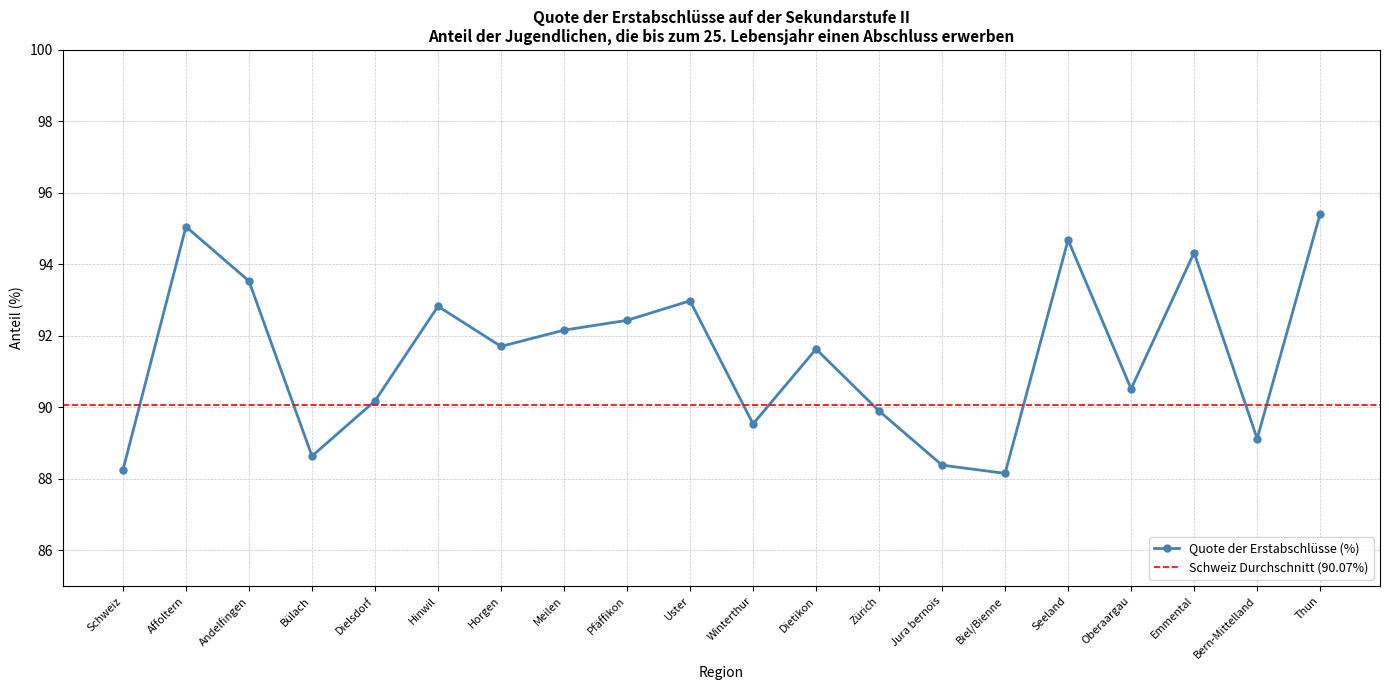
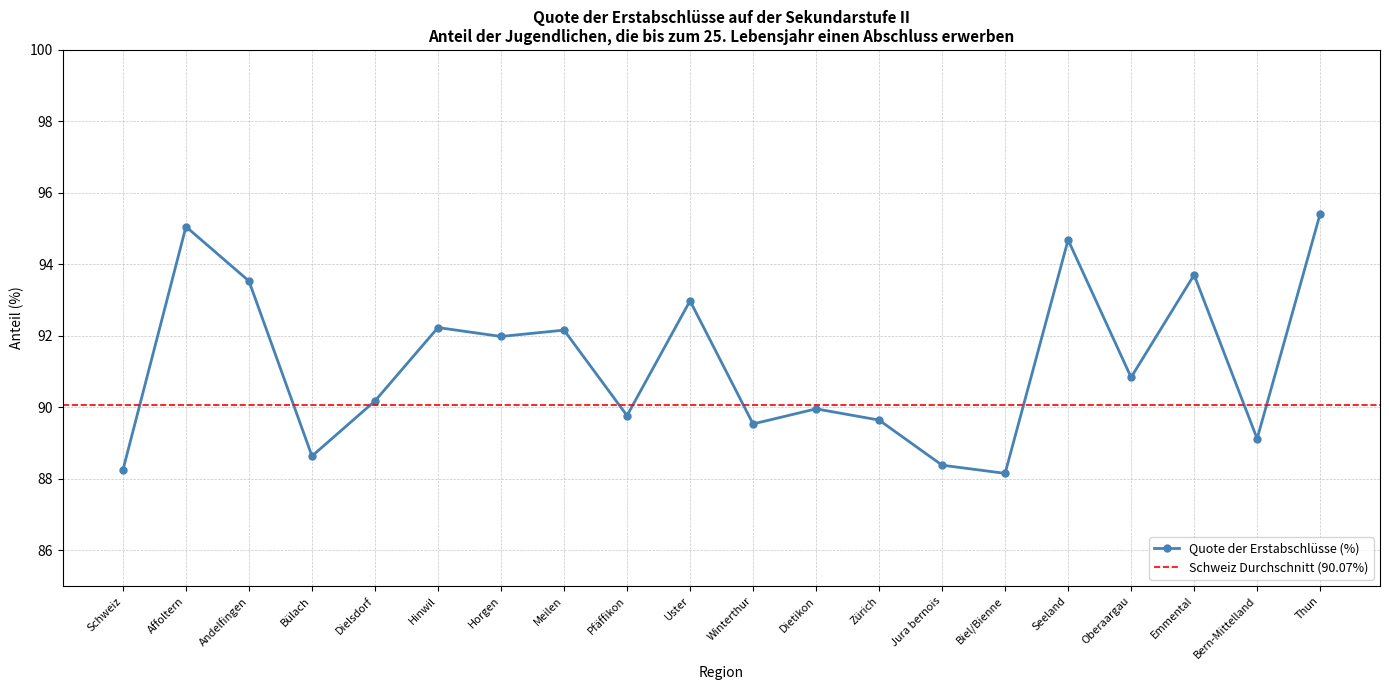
Hinwil: 92.8 -> 92.2
Horgen: 91.7 -> 92.0
Pfäffikon: 92.4 -> 89.8
Dietikon: 91.6 -> 90.0
Zürich: 89.9 -> 89.6
Oberaargau: 90.5 -> 90.8
Emmental: 94.3 -> 93.7
